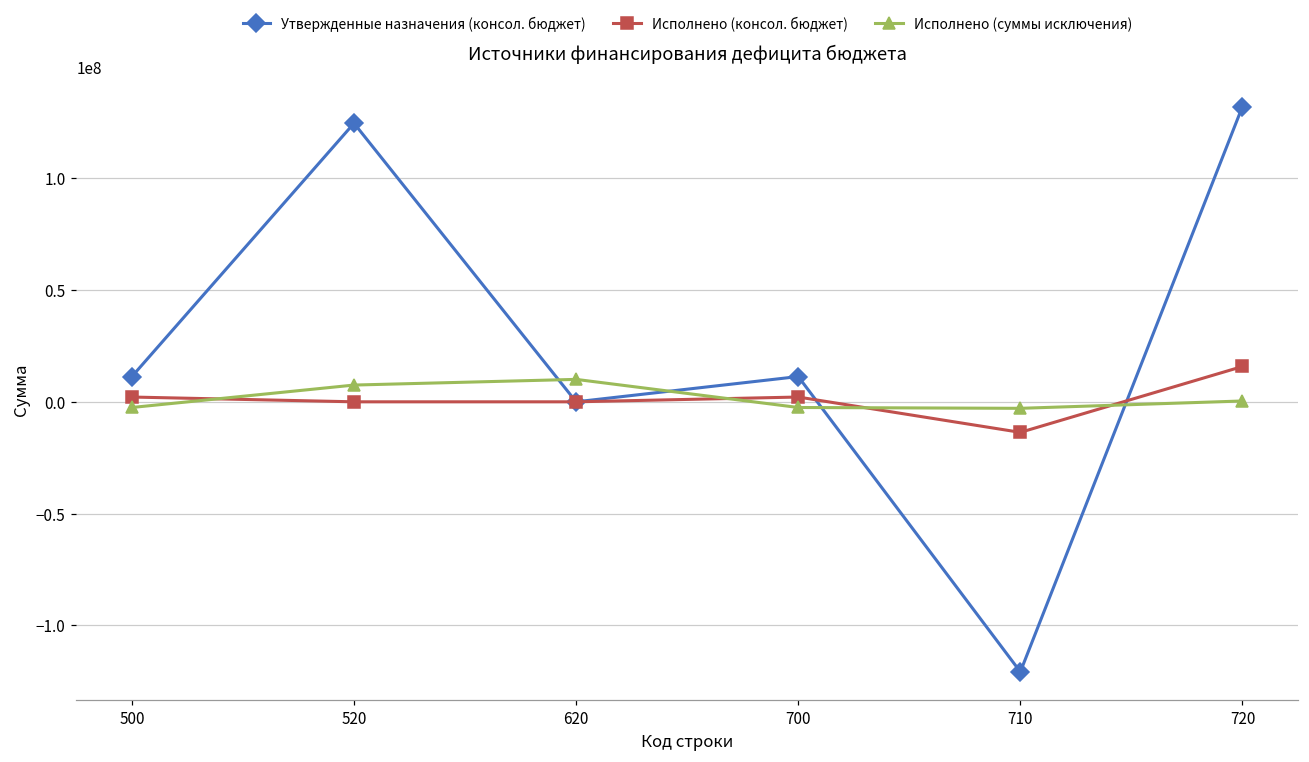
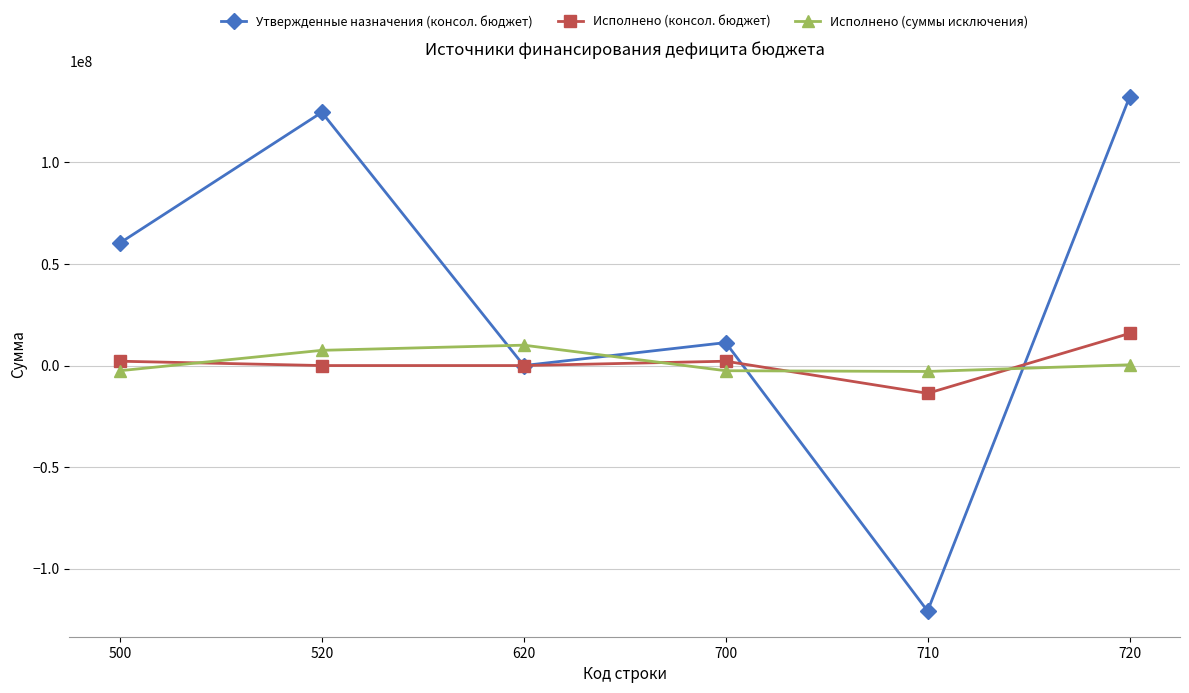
Утвержденные назначения (консол. бюджет), 500: 11000000 -> 60000000
